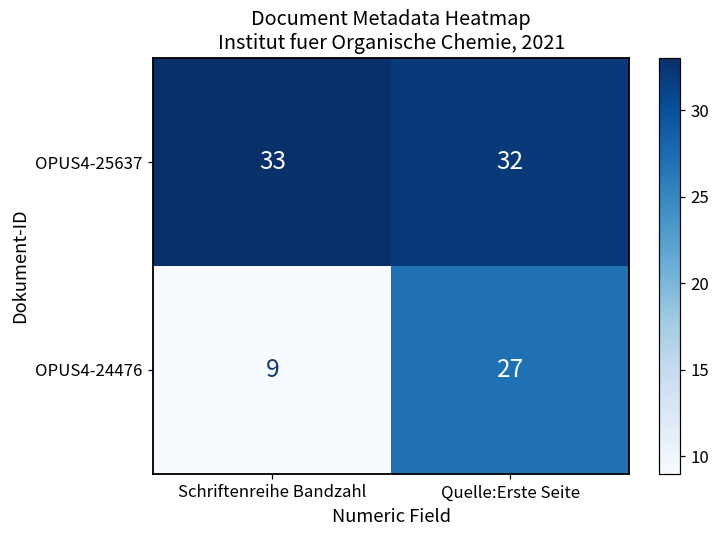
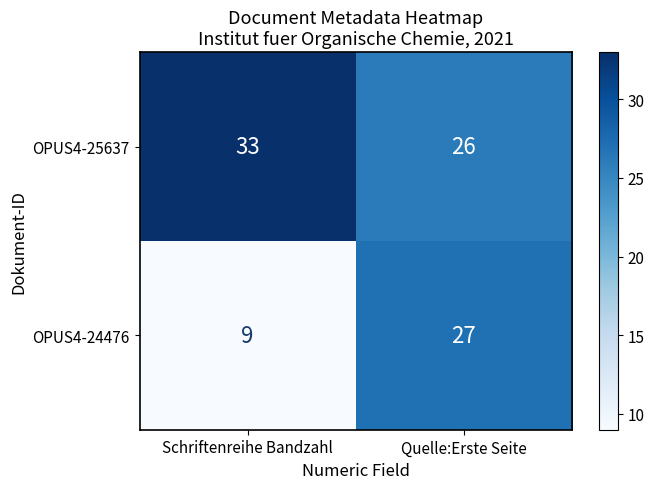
OPUS4-25637, Quelle:Erste Seite: 32 -> 26
